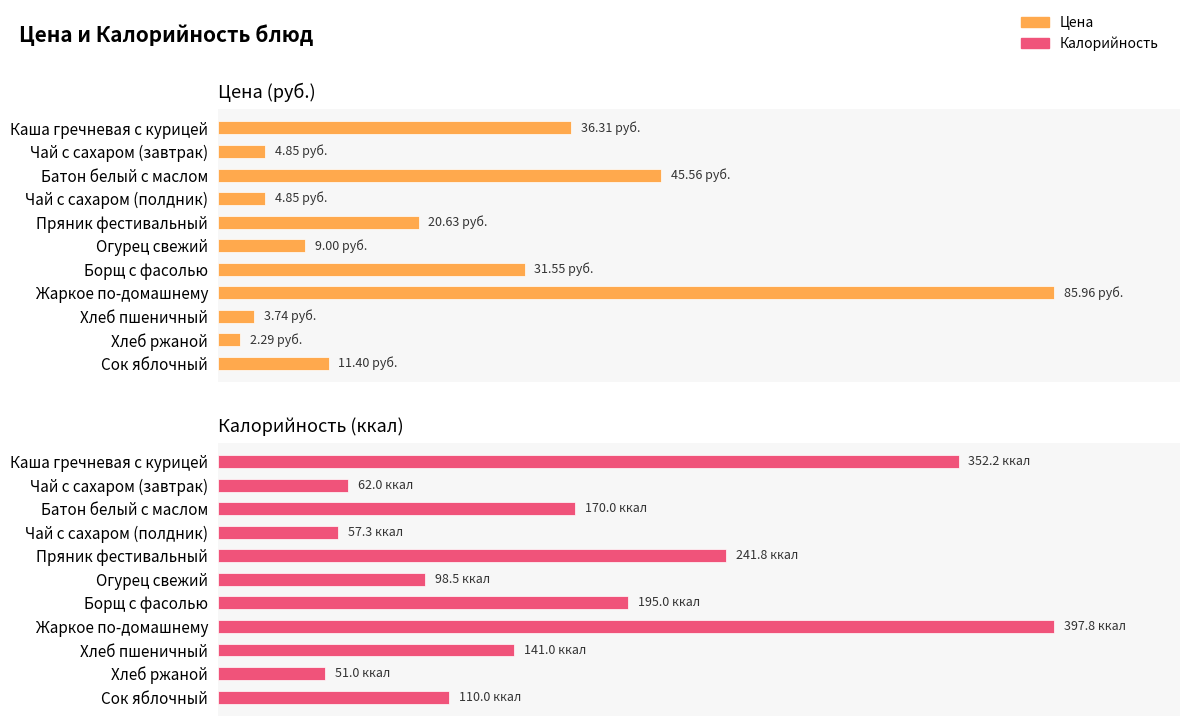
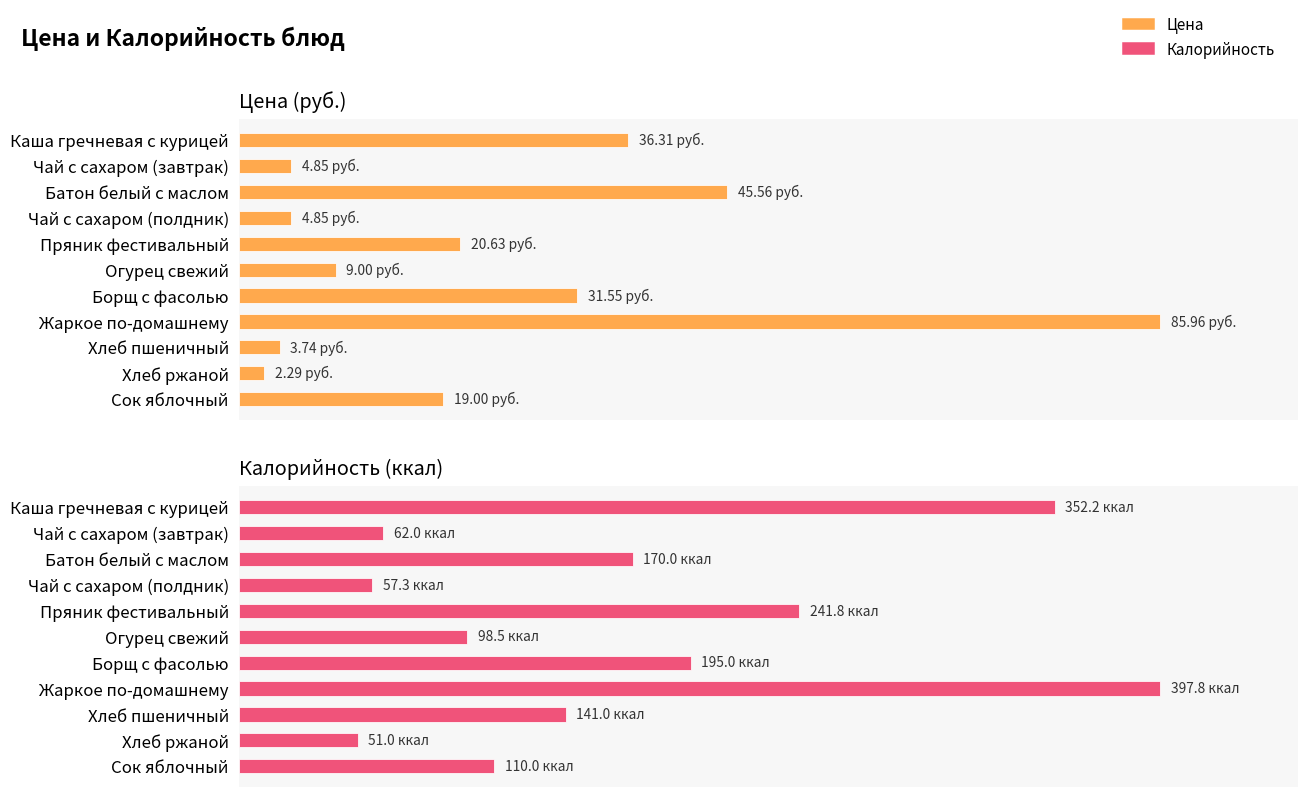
Цена (руб.), Сок яблочный: 11.40 -> 19.00
